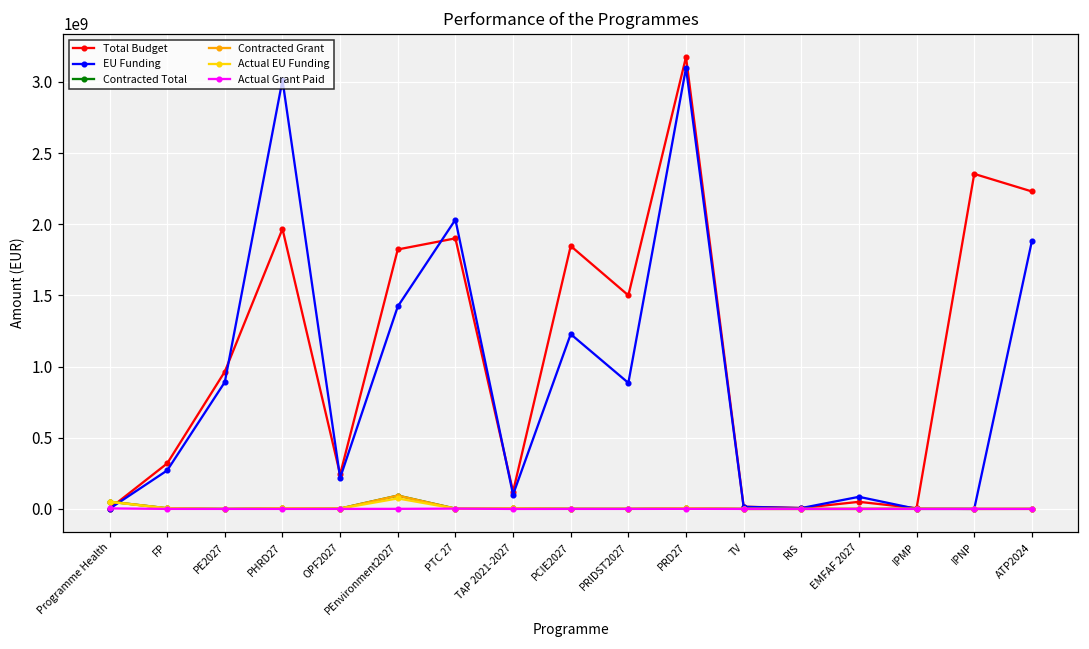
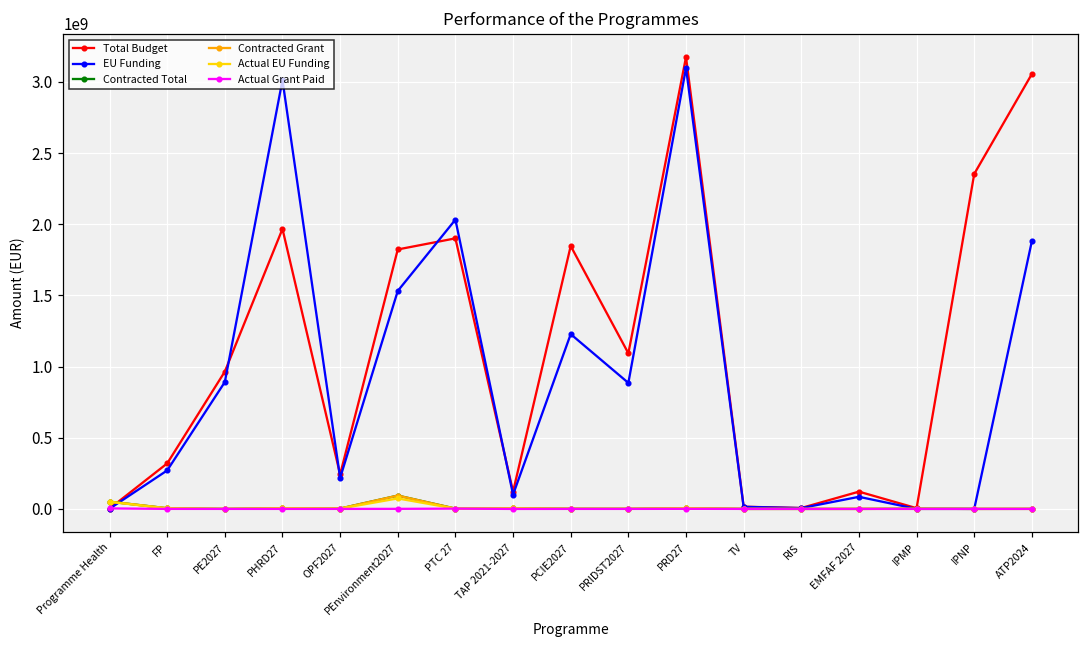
EU Funding, PEnvironment2027: 1420000000 -> 1530000000
Total Budget, PRIDST2027: 1500000000 -> 1090000000
Total Budget, EMFAF 2027: 50000000 -> 120000000
Total Budget, ATP2024: 2230000000 -> 3060000000
